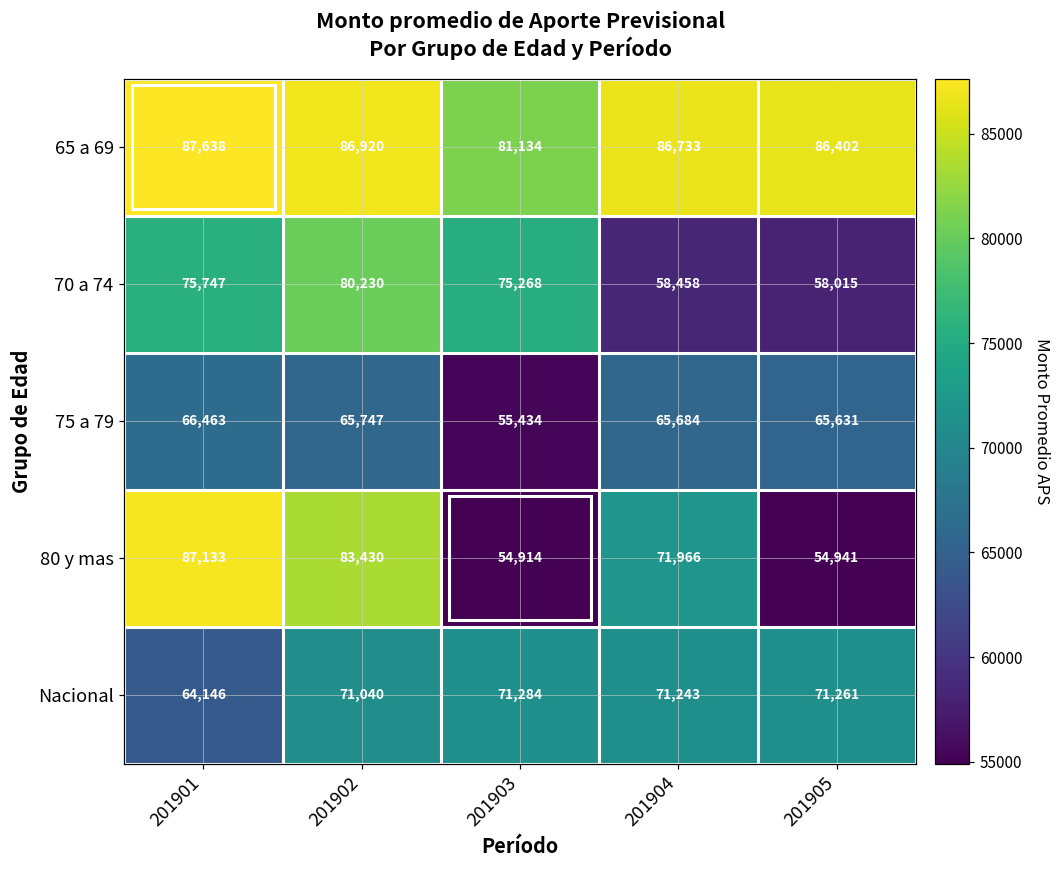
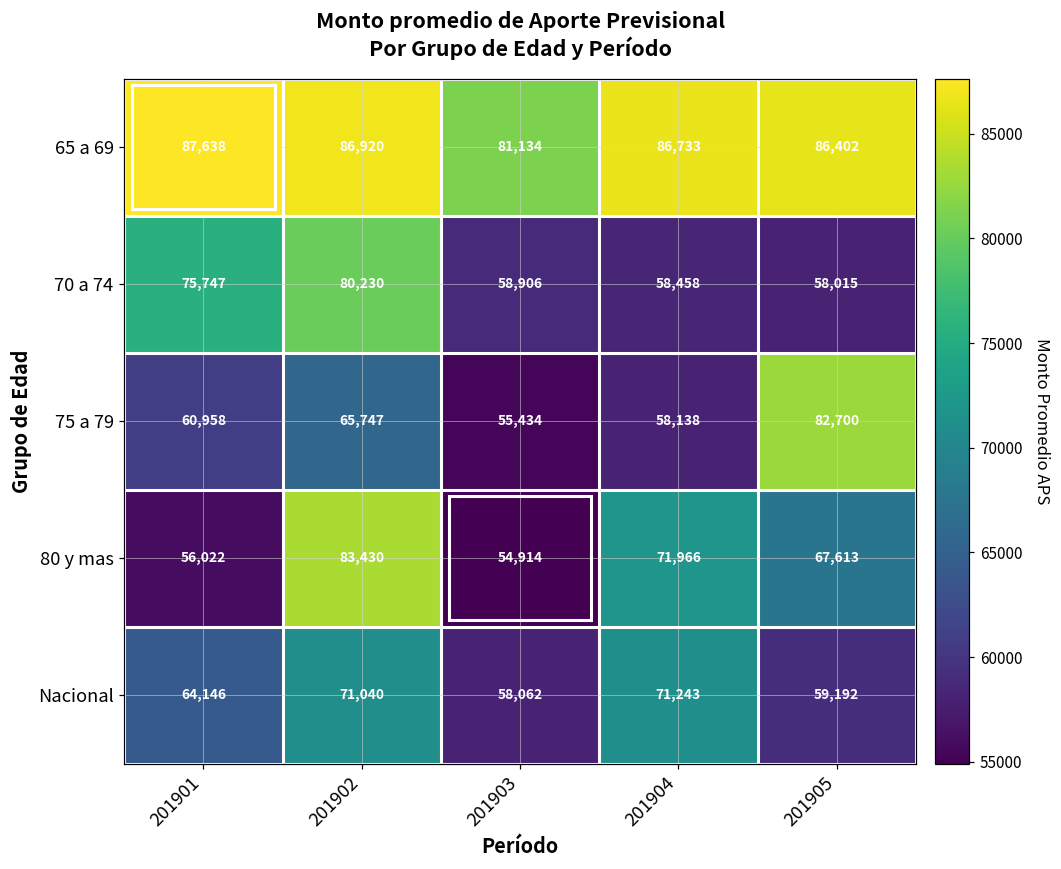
70 a 74, 201903: 75,268 -> 58,906
75 a 79, 201901: 66,463 -> 60,958
75 a 79, 201904: 65,684 -> 58,138
75 a 79, 201905: 65,631 -> 82,700
80 y mas, 201901: 87,133 -> 56,022
80 y mas, 201905: 54,941 -> 67,613
Nacional, 201903: 71,284 -> 58,062
Nacional, 201905: 71,261 -> 59,192
